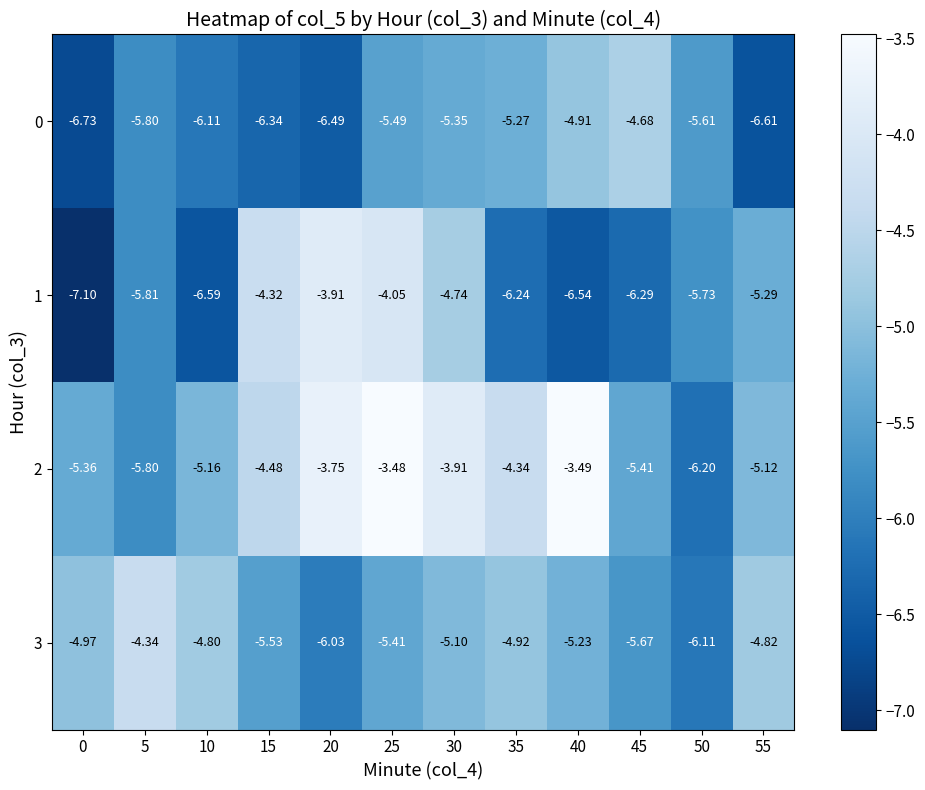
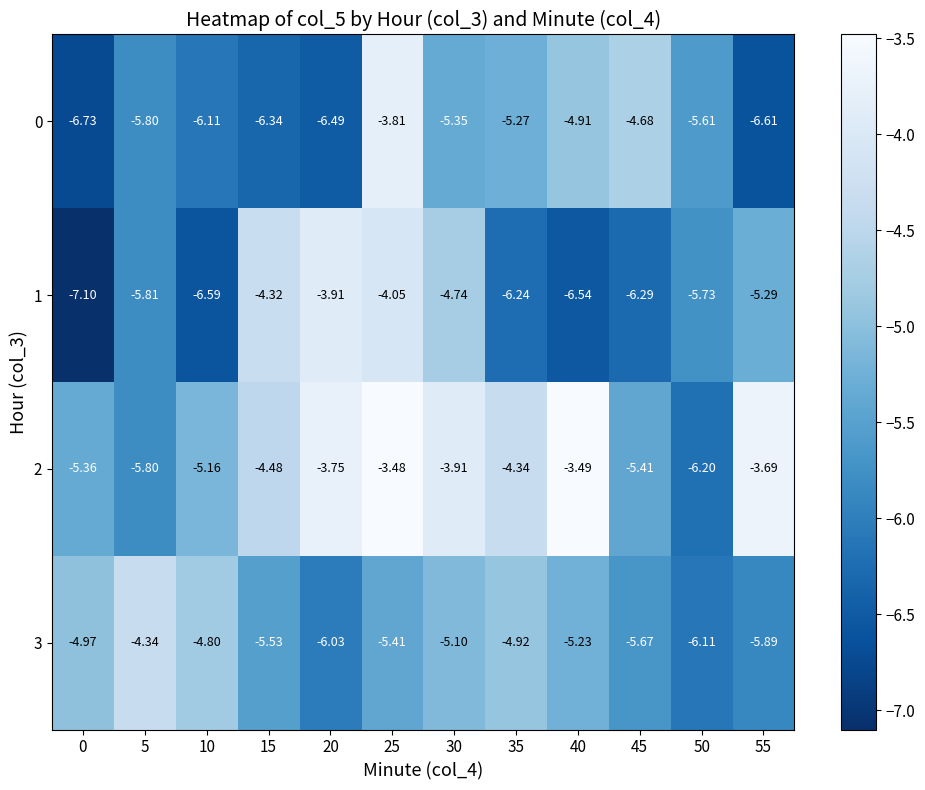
0, 25: -5.49 -> -3.81
2, 55: -5.12 -> -3.69
3, 55: -4.82 -> -5.89
